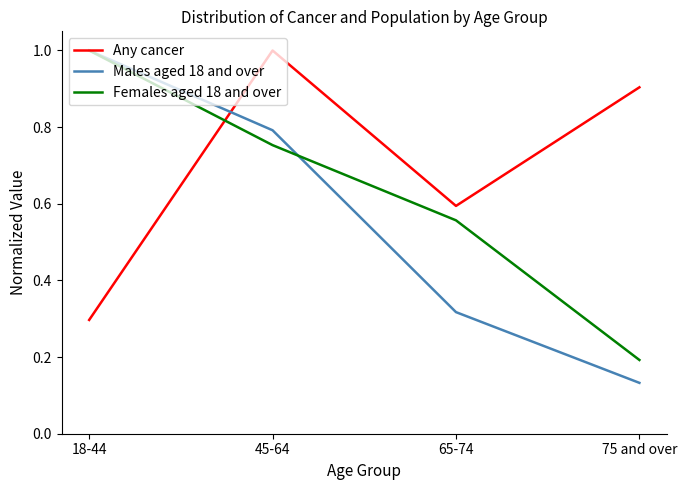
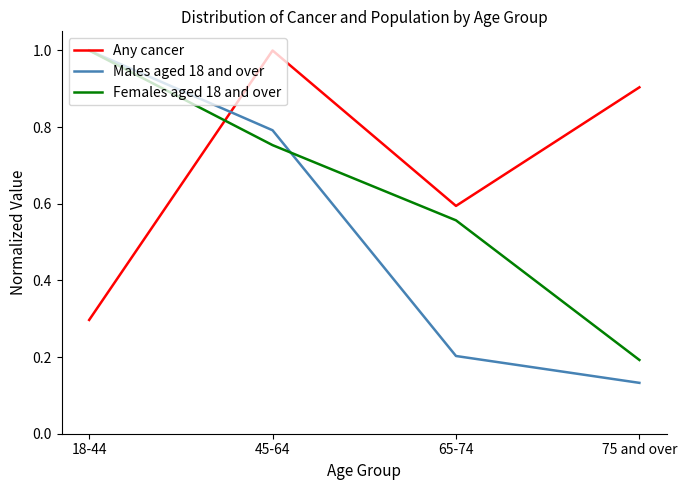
Males aged 18 and over, 65-74: 0.32 -> 0.20
